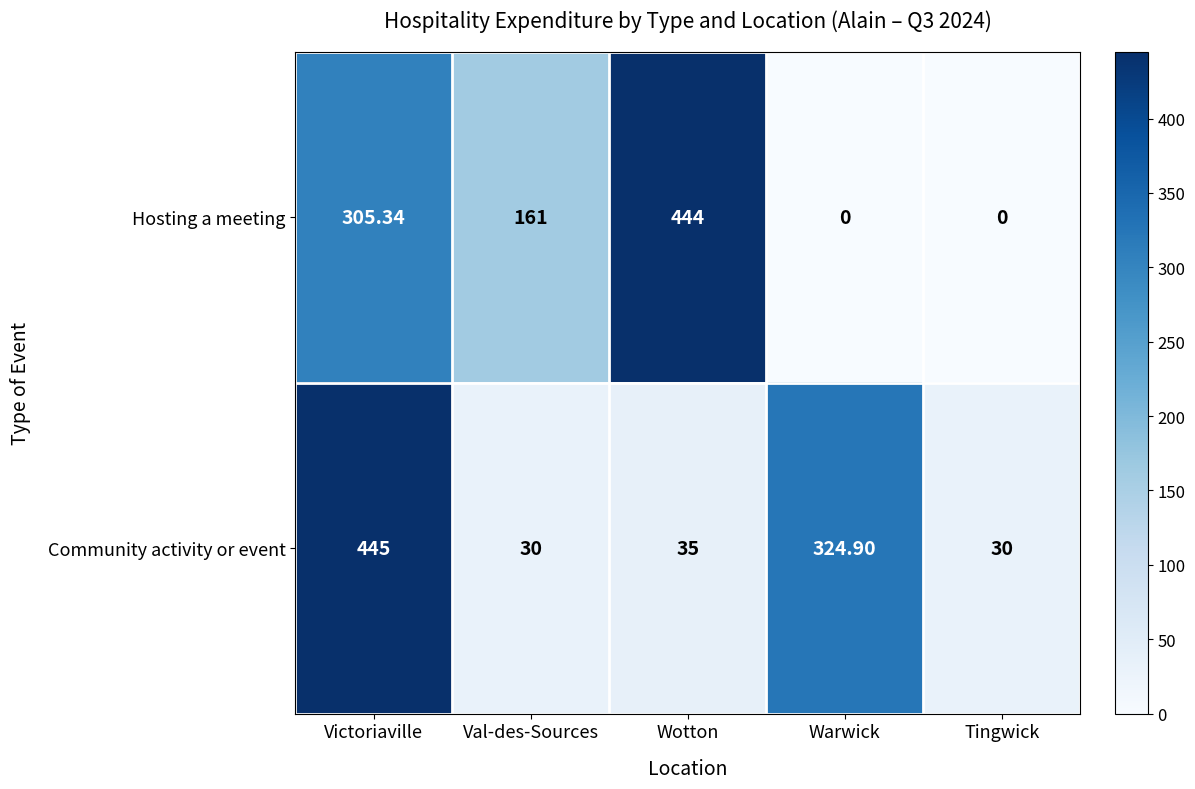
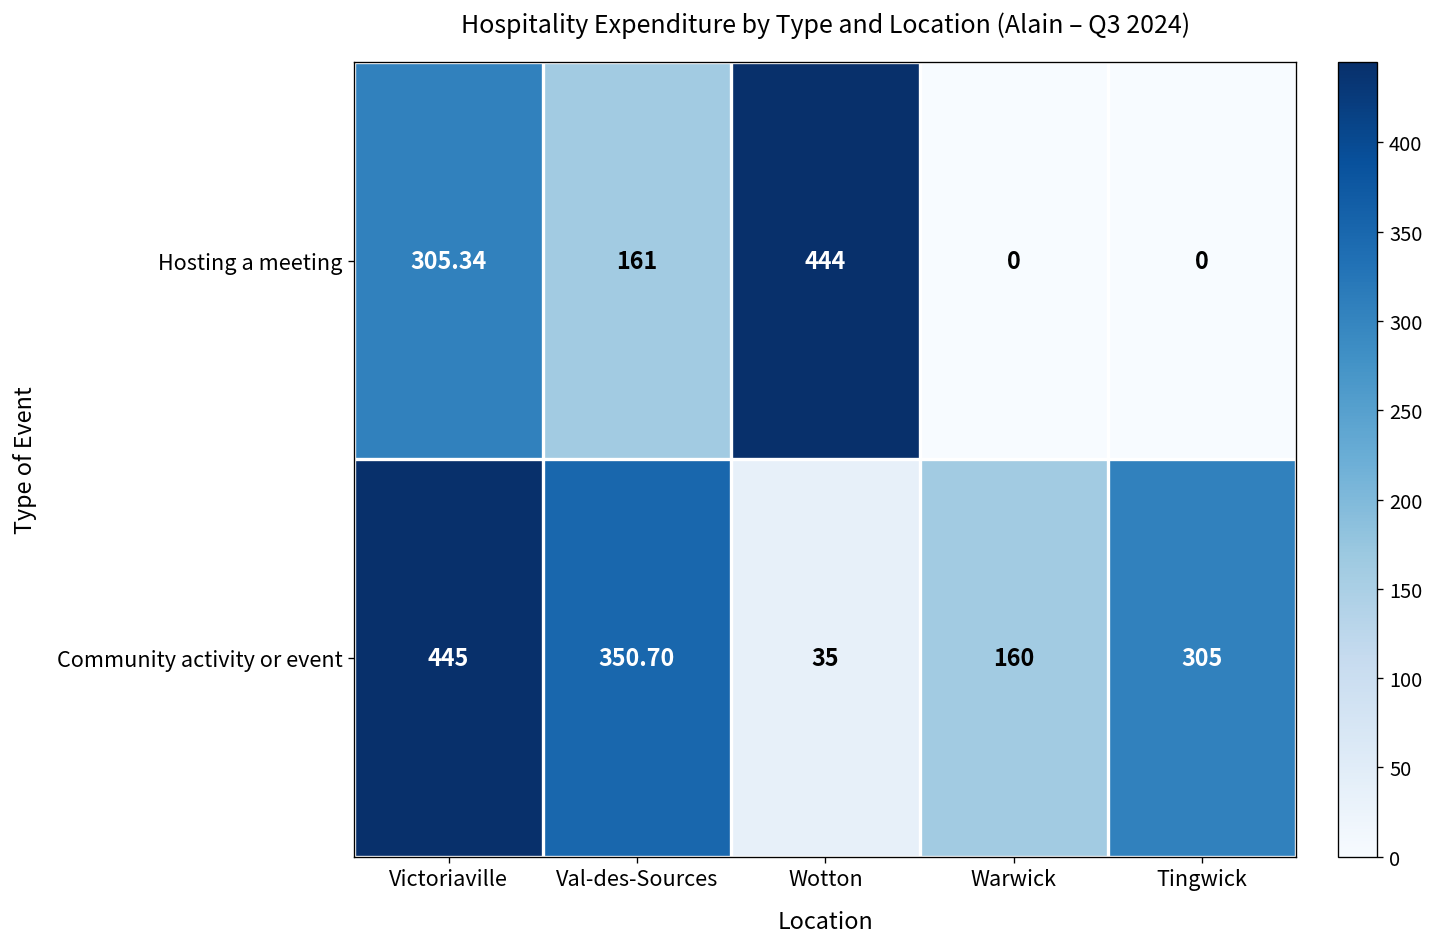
Community activity or event, Val-des-Sources: 30 -> 350.70
Community activity or event, Warwick: 324.90 -> 160
Community activity or event, Tingwick: 30 -> 305
